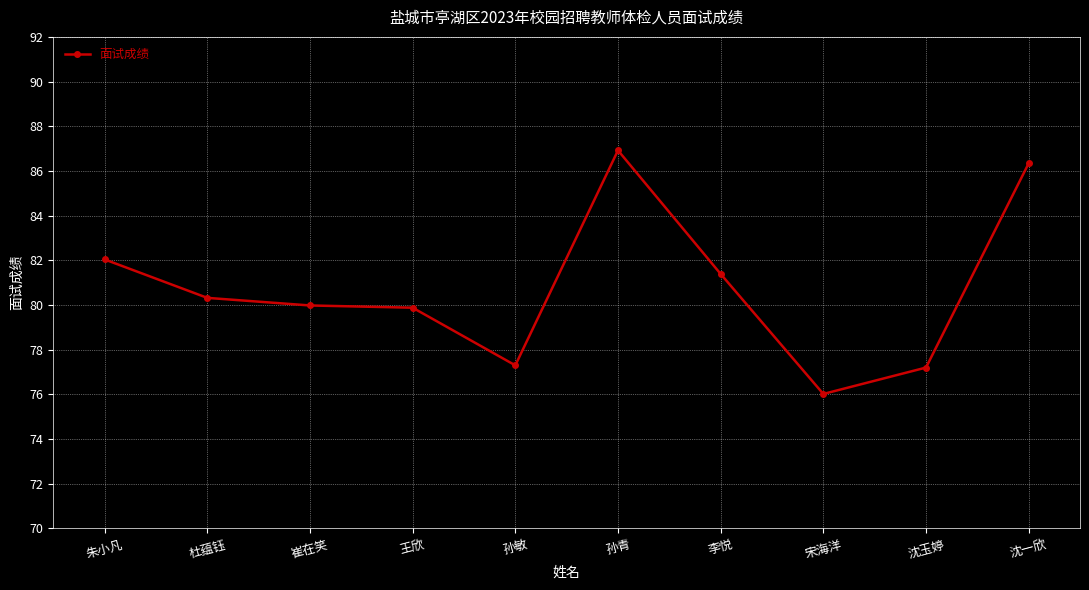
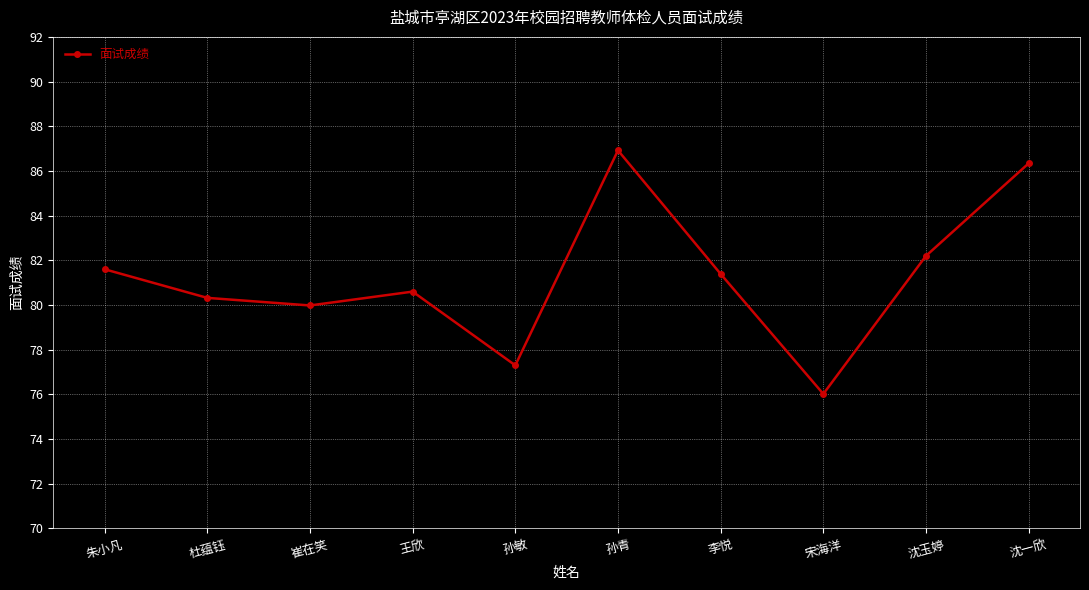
朱小凡: 82.0 -> 81.6
王欣: 79.9 -> 80.6
沈玉婷: 77.2 -> 82.2
